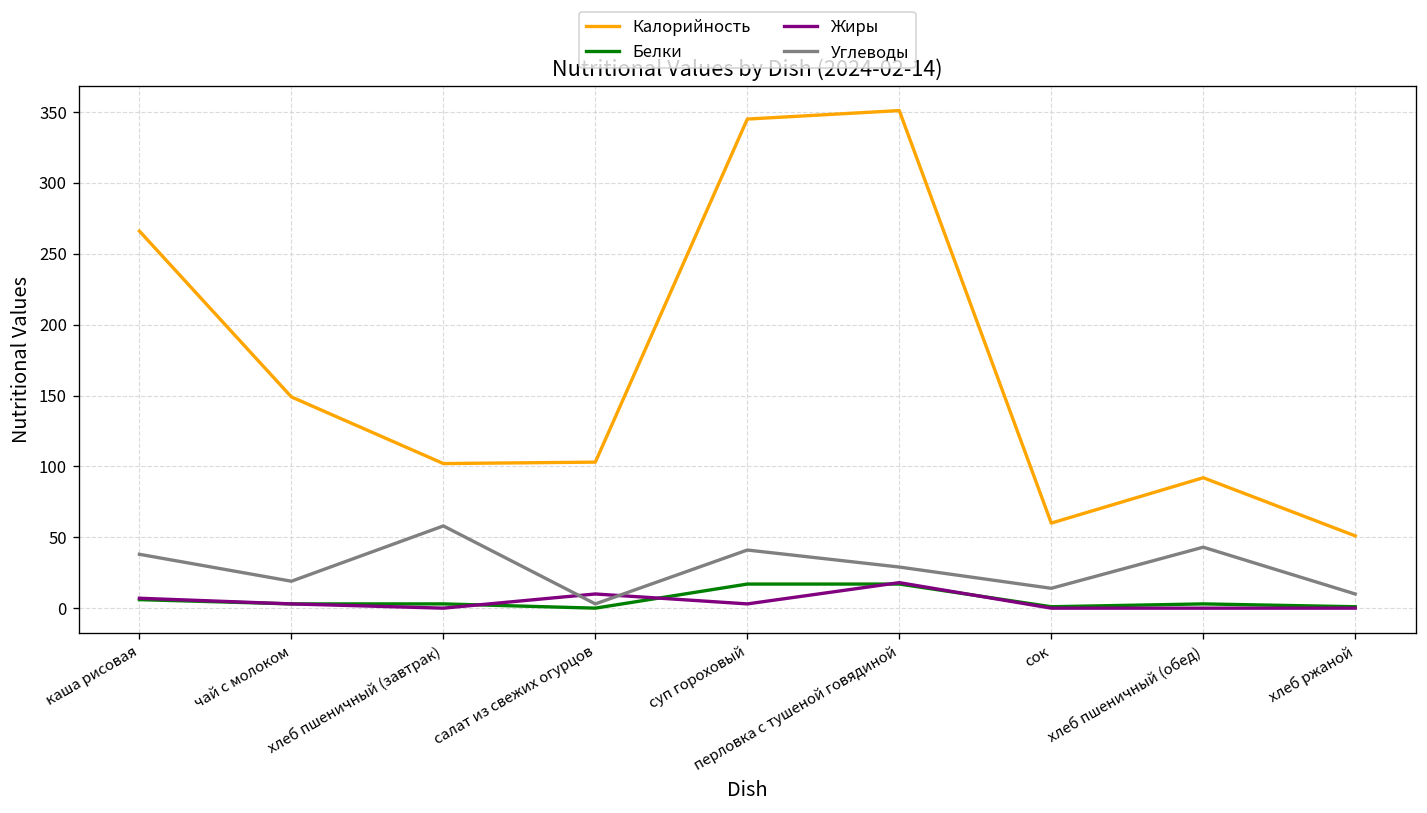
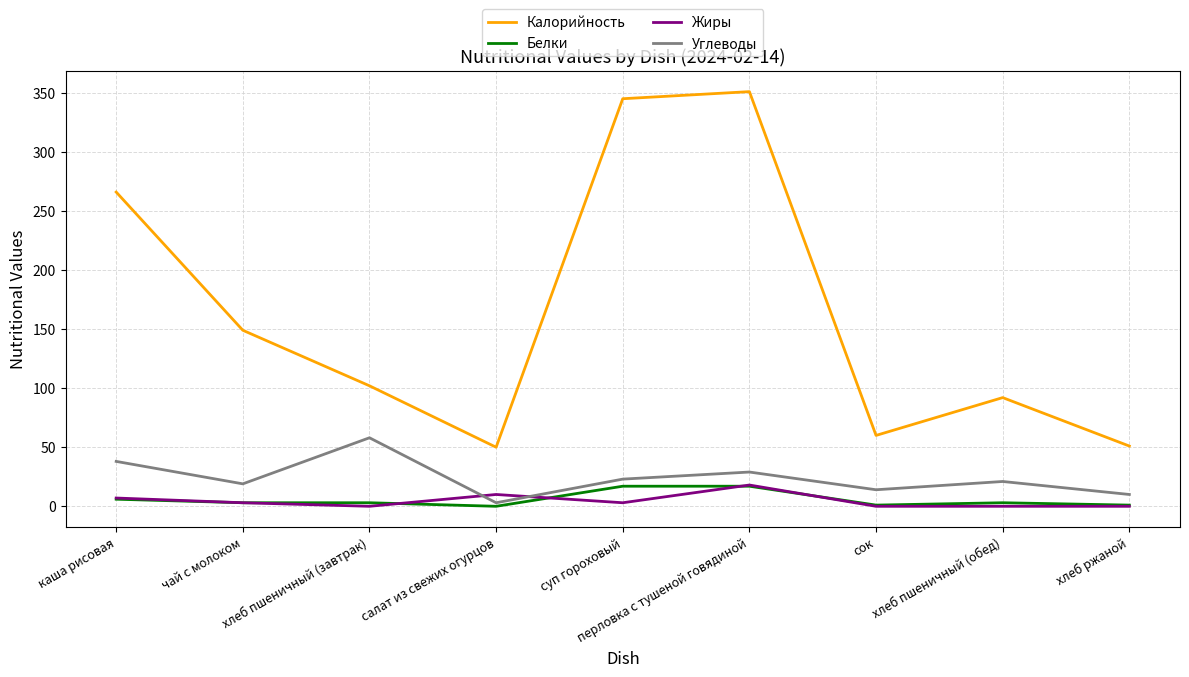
Калорийность, салат из свежих огурцов: 103 -> 50
Углеводы, суп гороховый: 41 -> 23
Углеводы, хлеб пшеничный (обед): 43 -> 21
